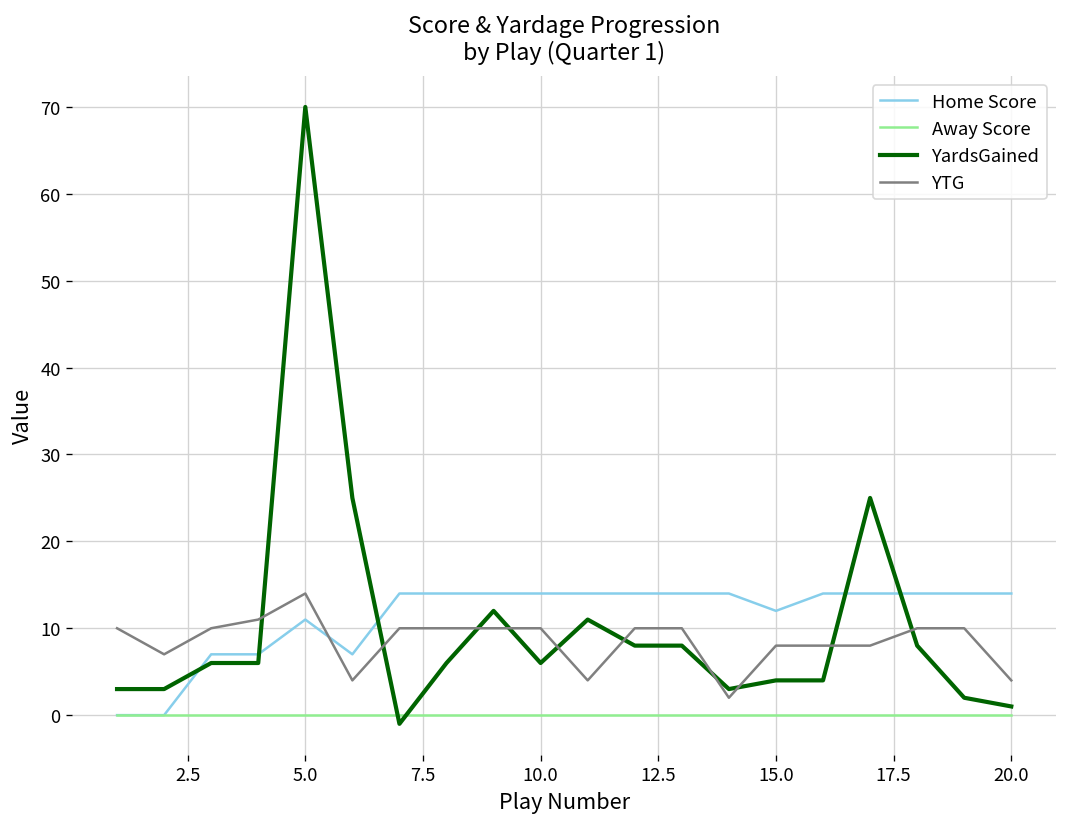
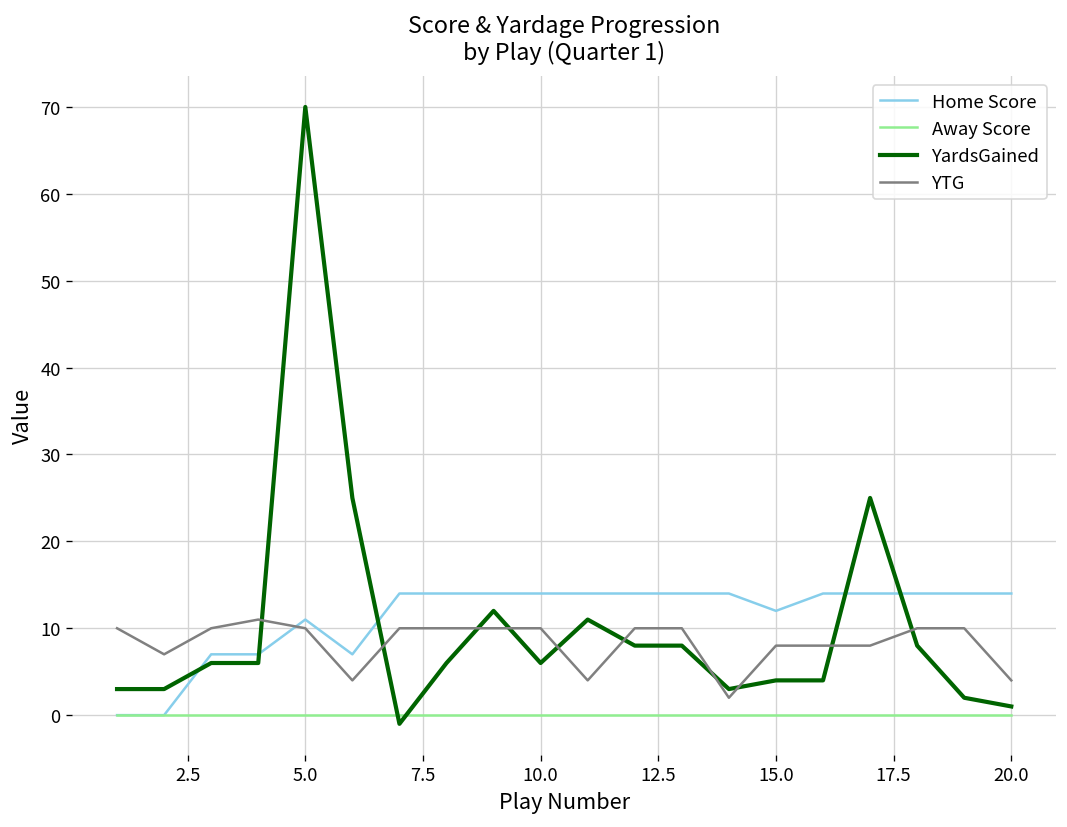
YTG, 5.0: 14 -> 10
